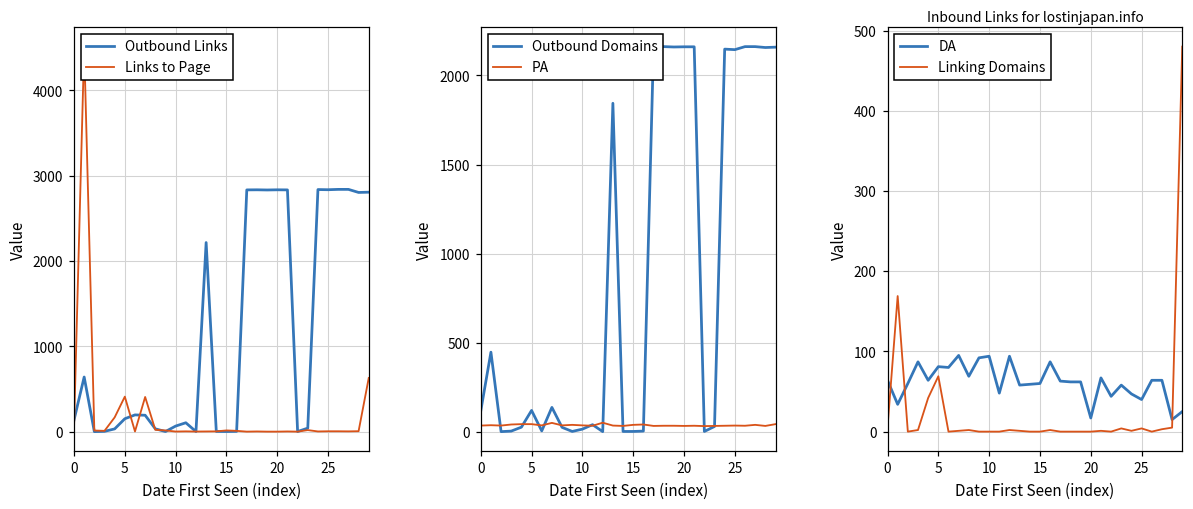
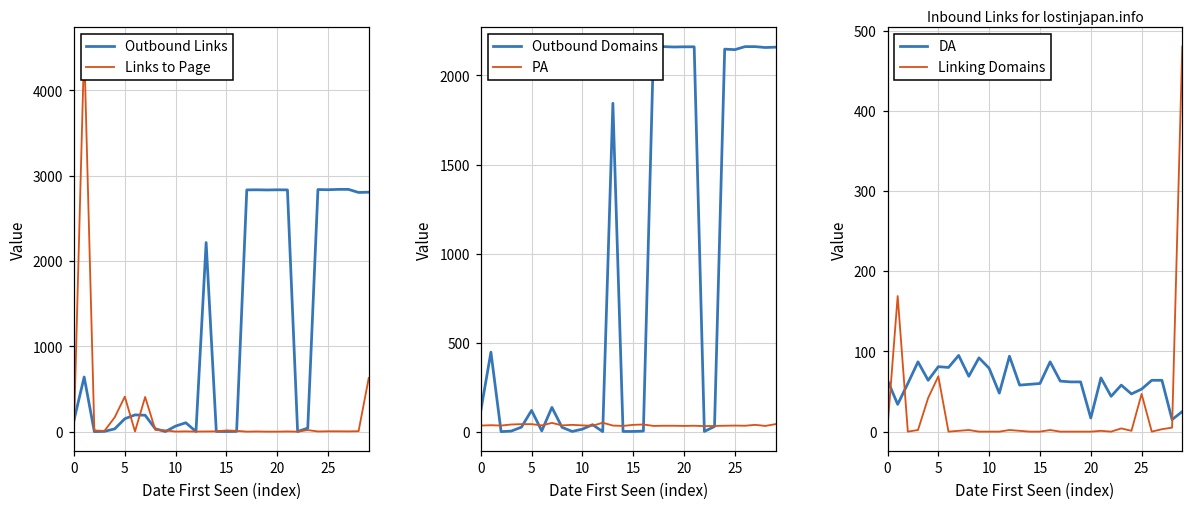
Inbound Links for lostinjapan.info, DA, 10: 90 -> 80
Inbound Links for lostinjapan.info, DA, 25: 40 -> 50
Inbound Links for lostinjapan.info, Linking Domains, 25: 0 -> 50
